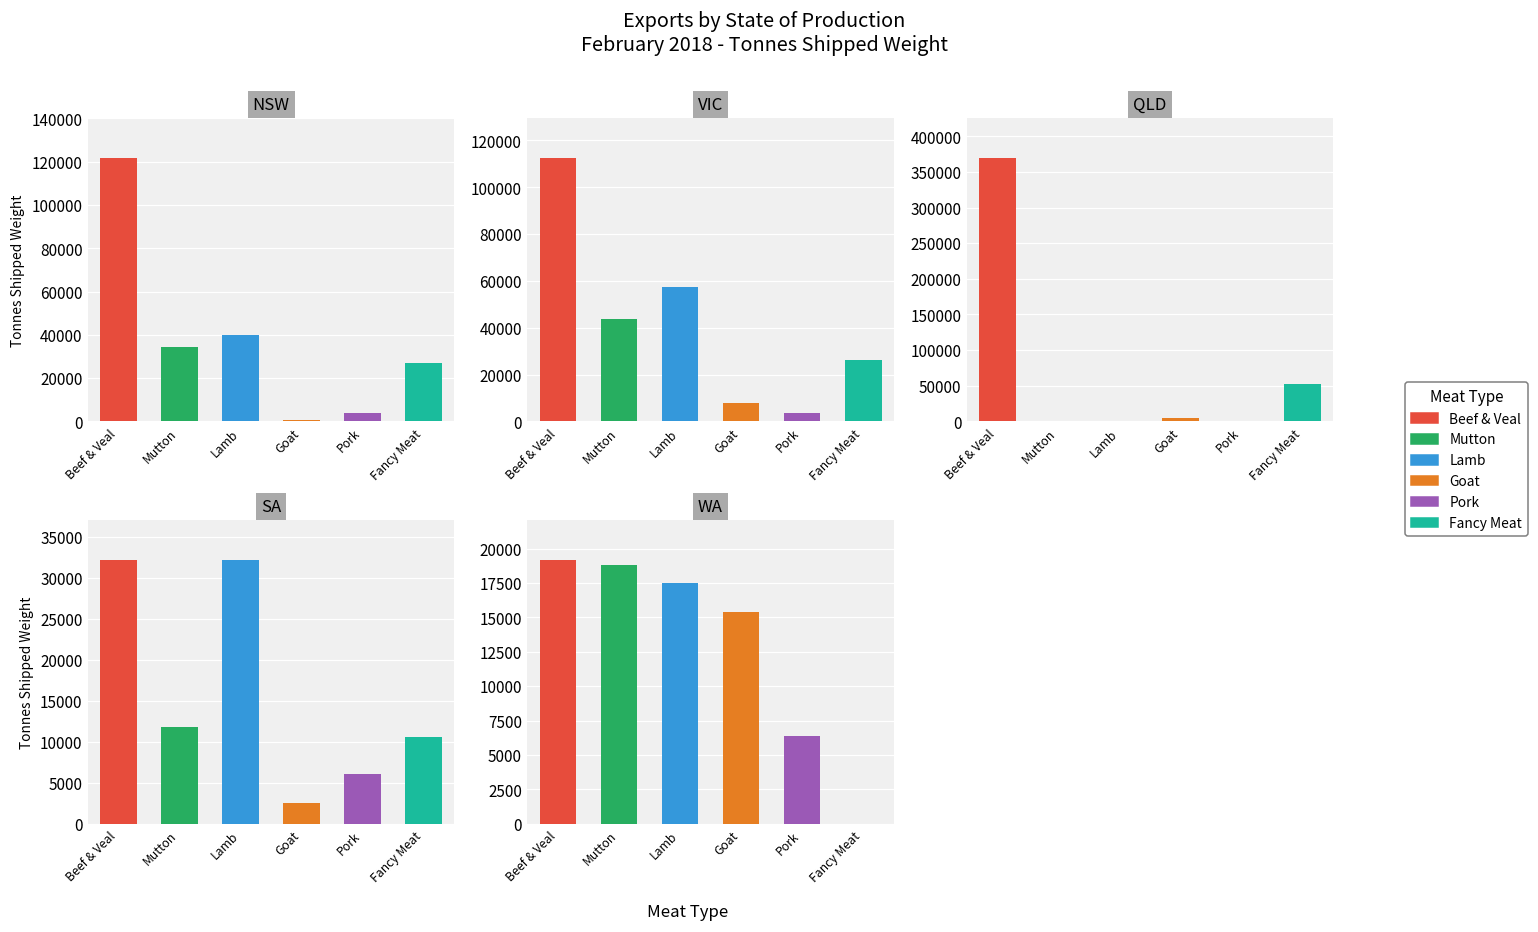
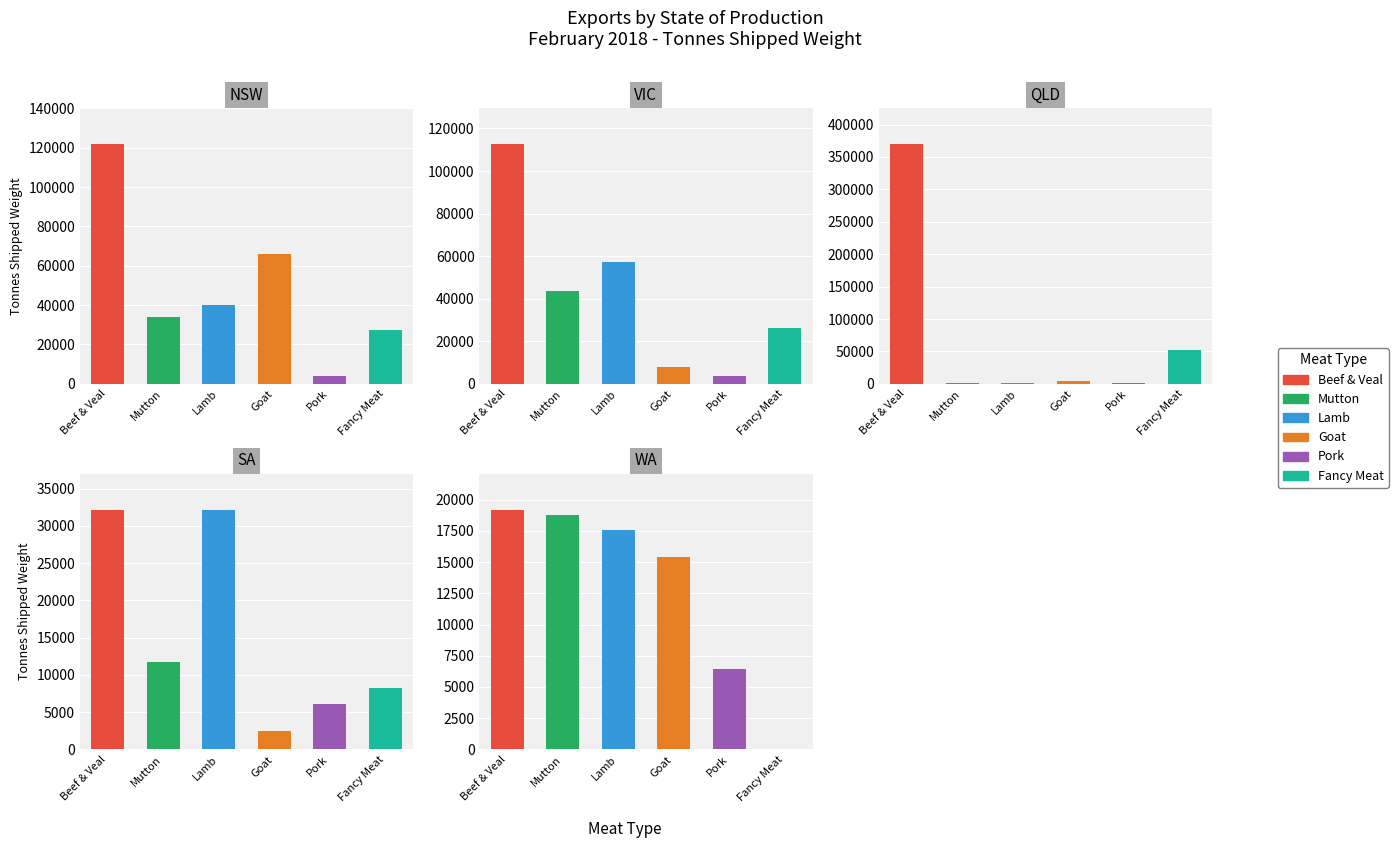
NSW, Goat: 1000 -> 66000
SA, Fancy Meat: 11000 -> 8000
